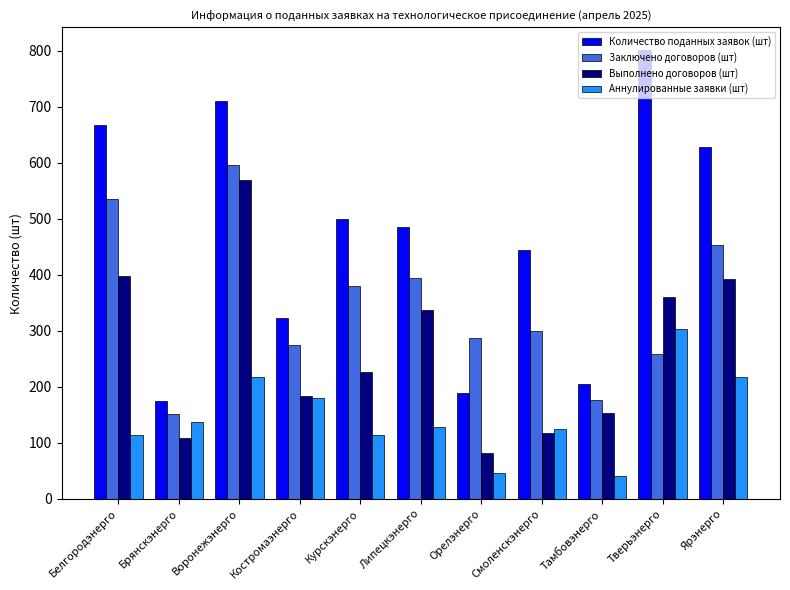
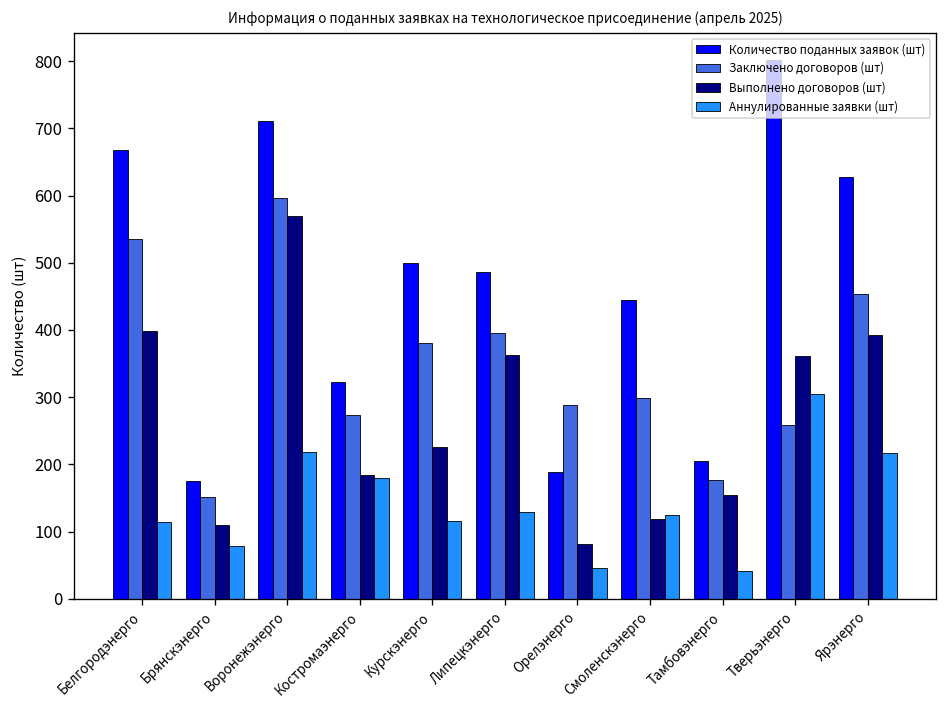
Аннулированные заявки (шт), Брянскэнерго: 140 -> 80
Выполнено договоров (шт), Липецкэнерго: 340 -> 360
